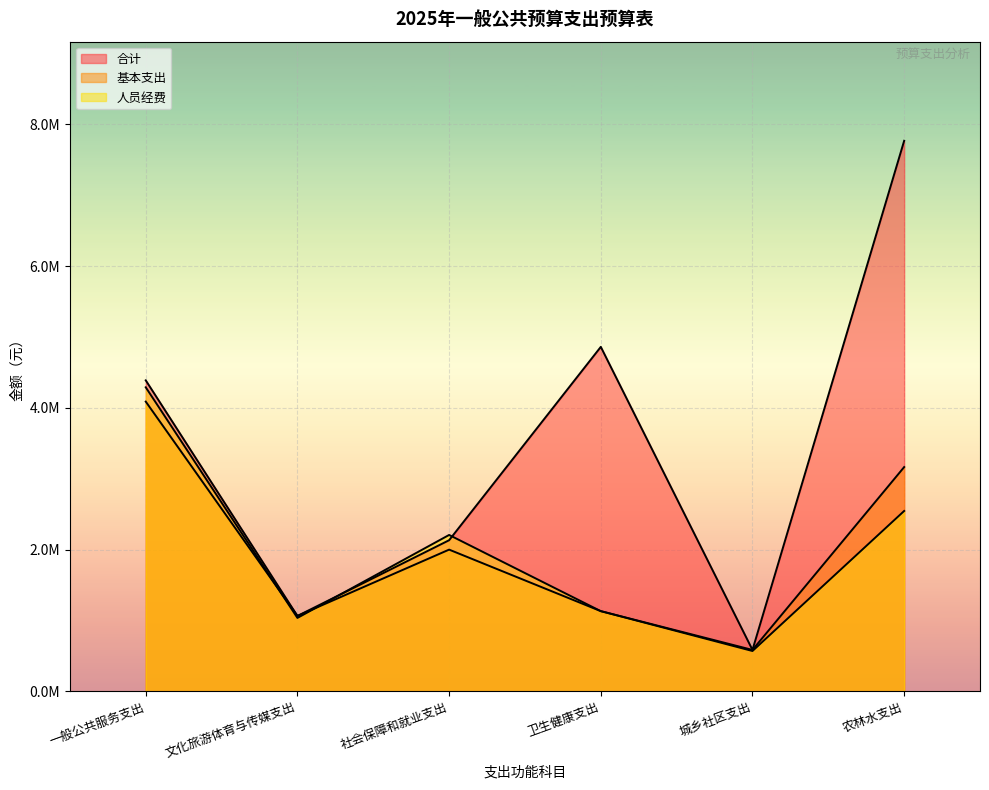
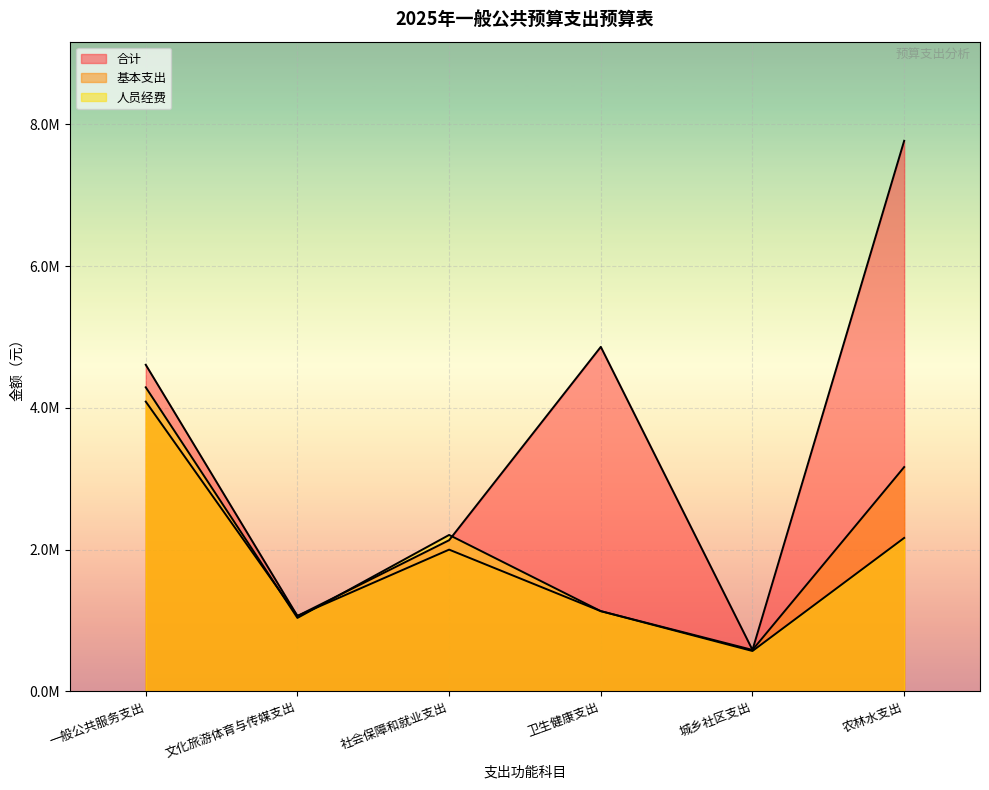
合计, 一般公共服务支出: 4400000 -> 4600000
人员经费, 农林水支出: 2500000 -> 2200000
